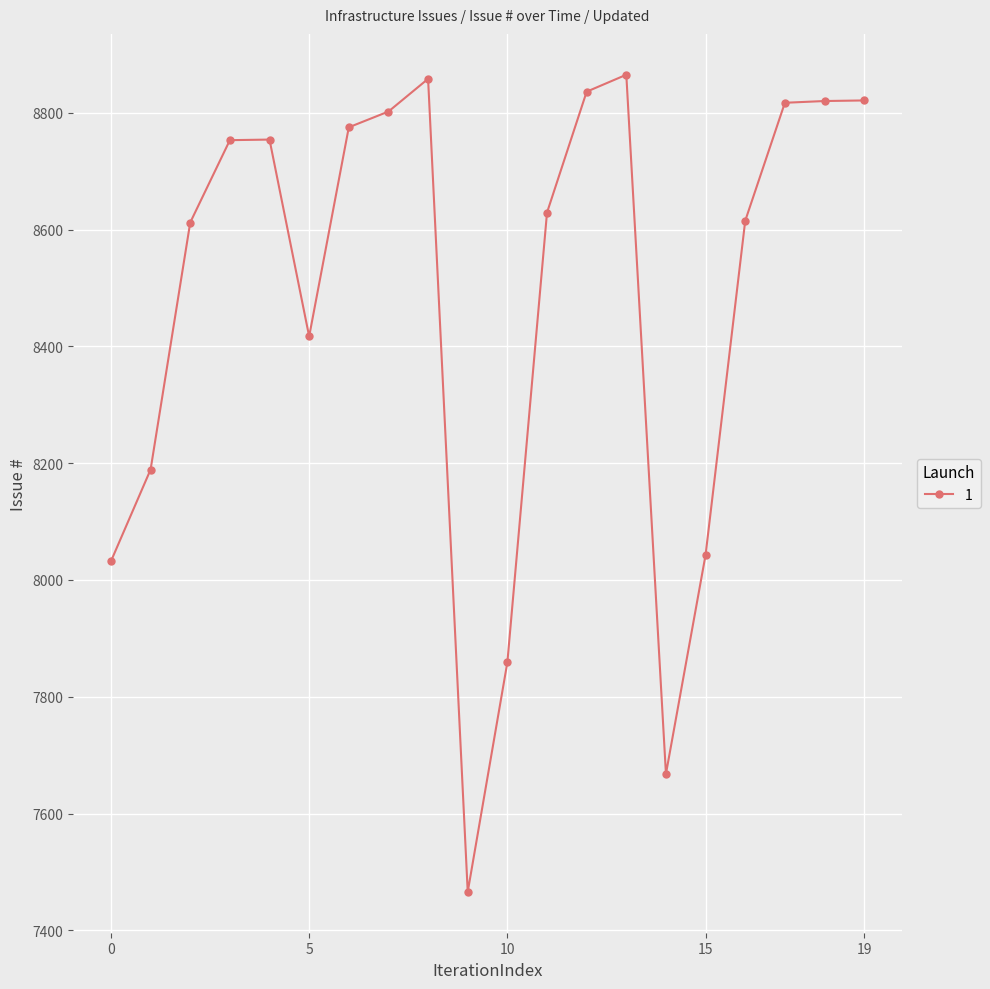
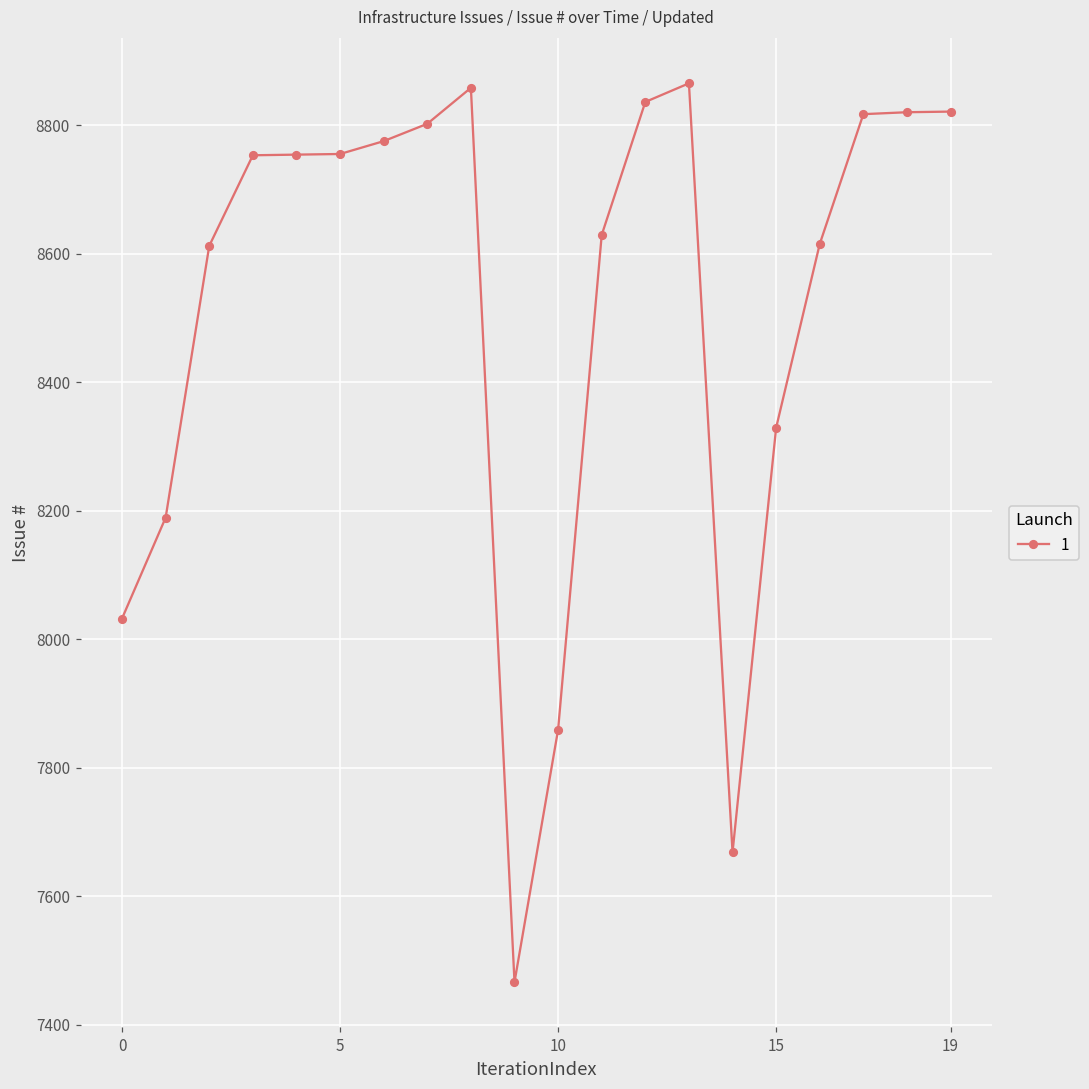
5: 8420 -> 8760
15: 8040 -> 8330
